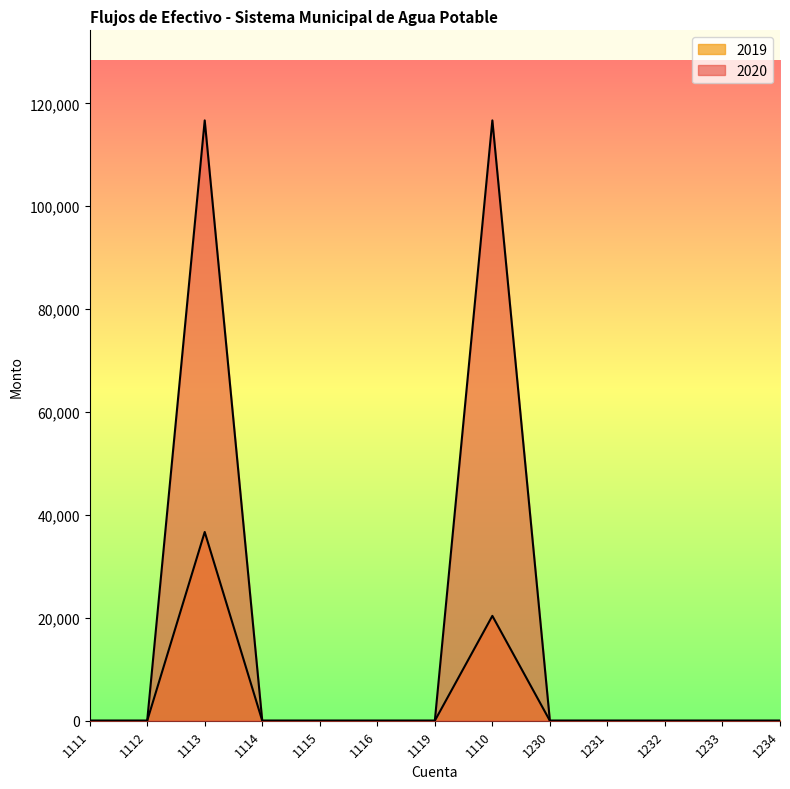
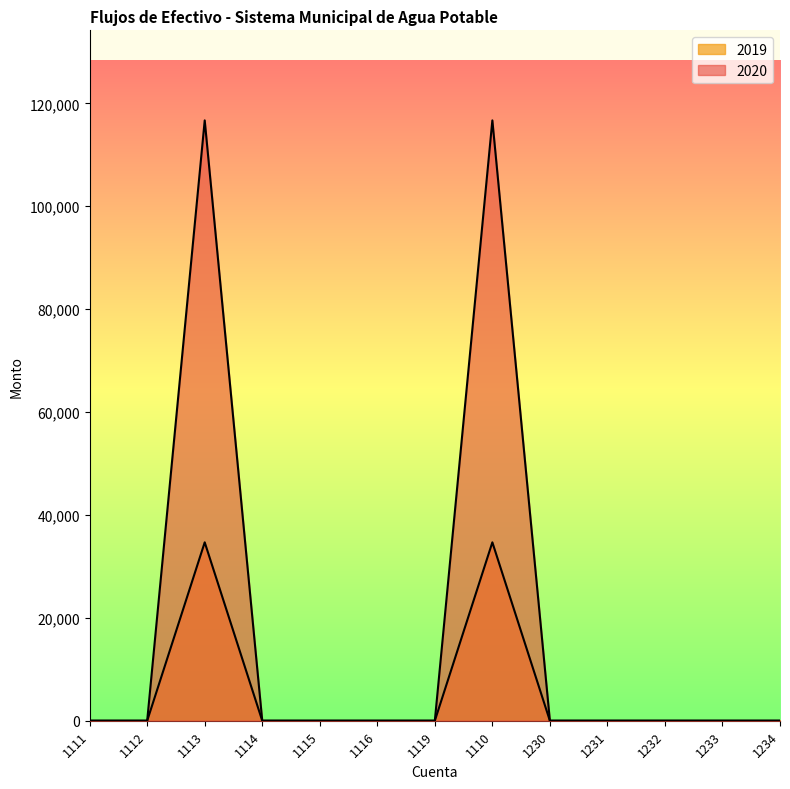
2019, 1113: 37,000 -> 35,000
2019, 1110: 20,000 -> 35,000
